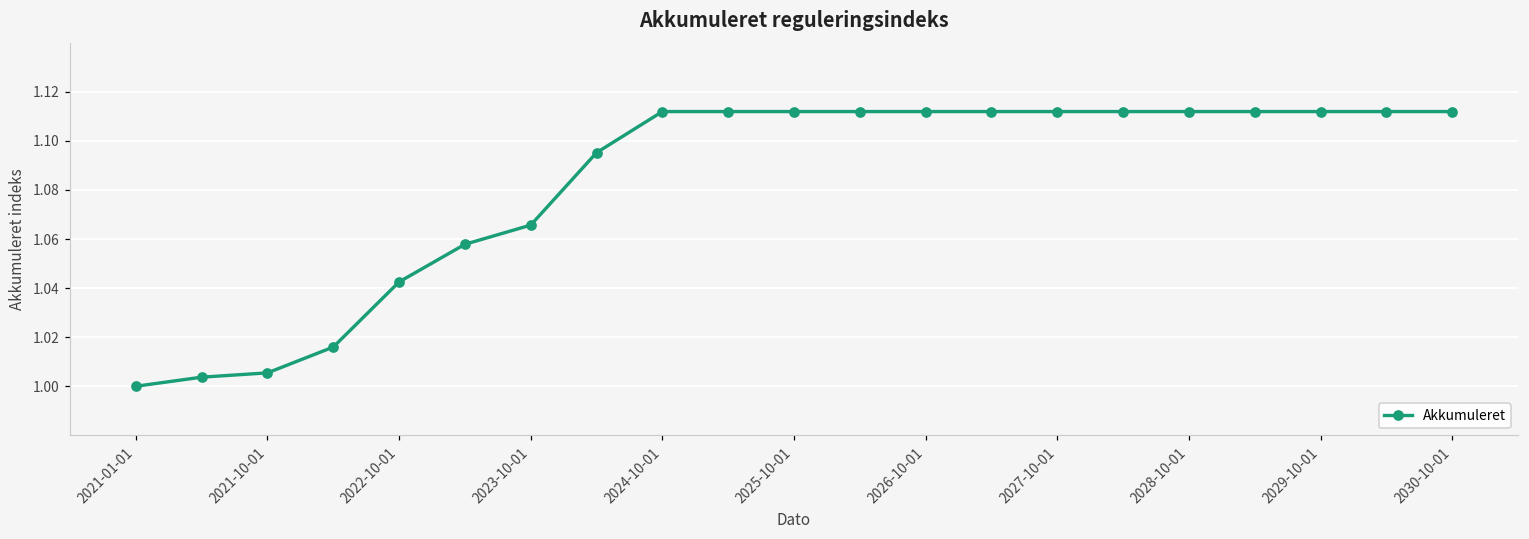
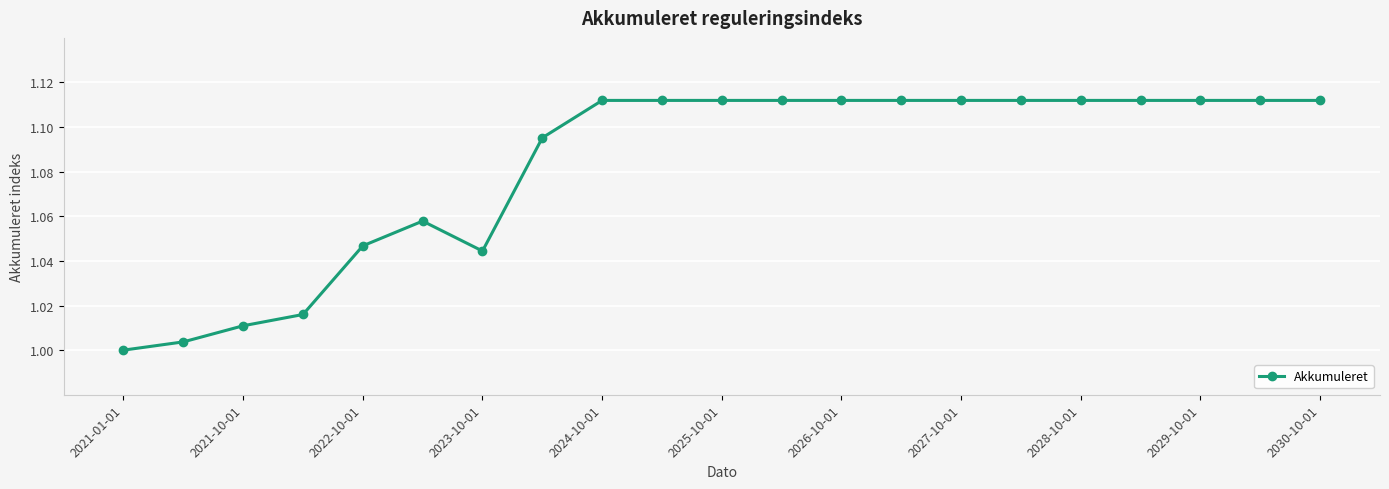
2021-10-01: 1.005 -> 1.011
2022-10-01: 1.043 -> 1.047
2023-10-01: 1.066 -> 1.044
